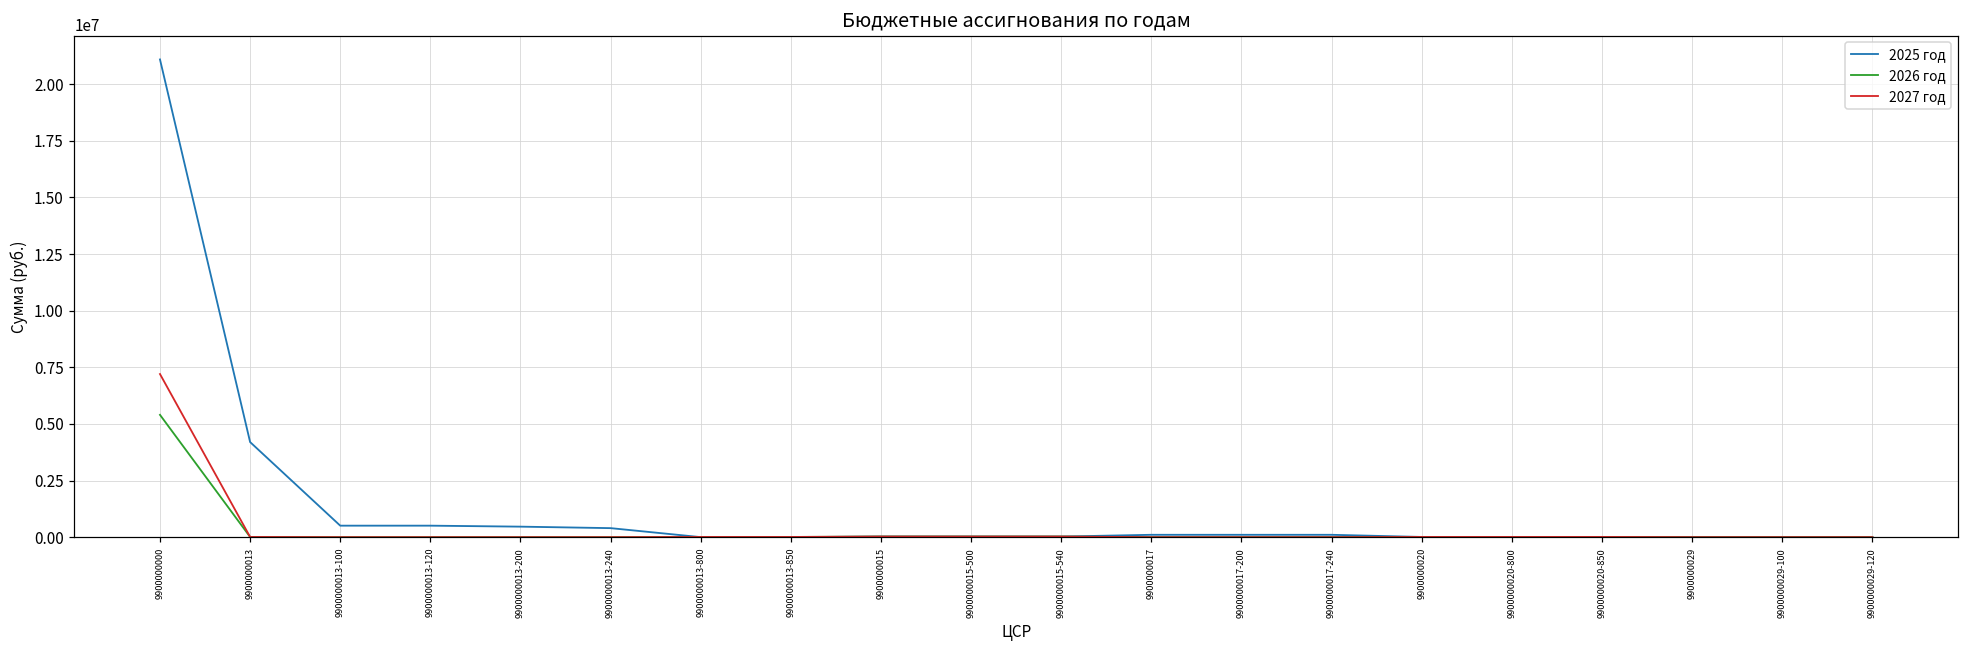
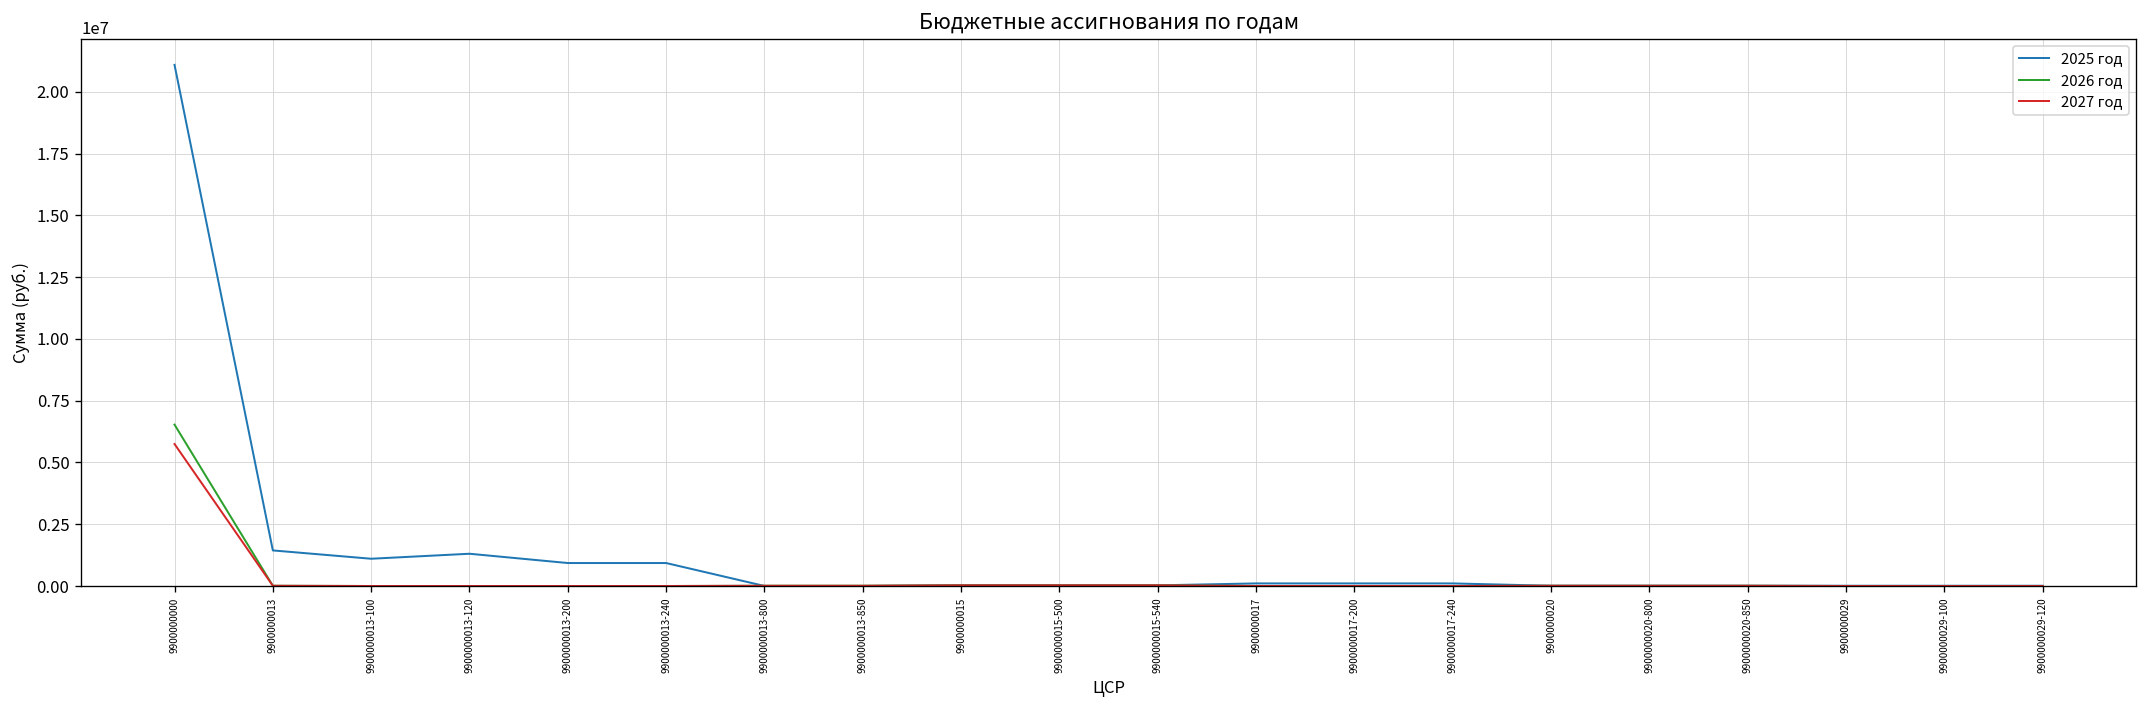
2026 год, 9900000000: 5400000 -> 6500000
2027 год, 9900000000: 7200000 -> 5700000
2025 год, 9900000013: 4200000 -> 1400000
2025 год, 9900000013-100: 500000 -> 1100000
2025 год, 9900000013-120: 500000 -> 1300000
2025 год, 9900000013-200: 500000 -> 900000
2025 год, 9900000013-240: 400000 -> 900000
